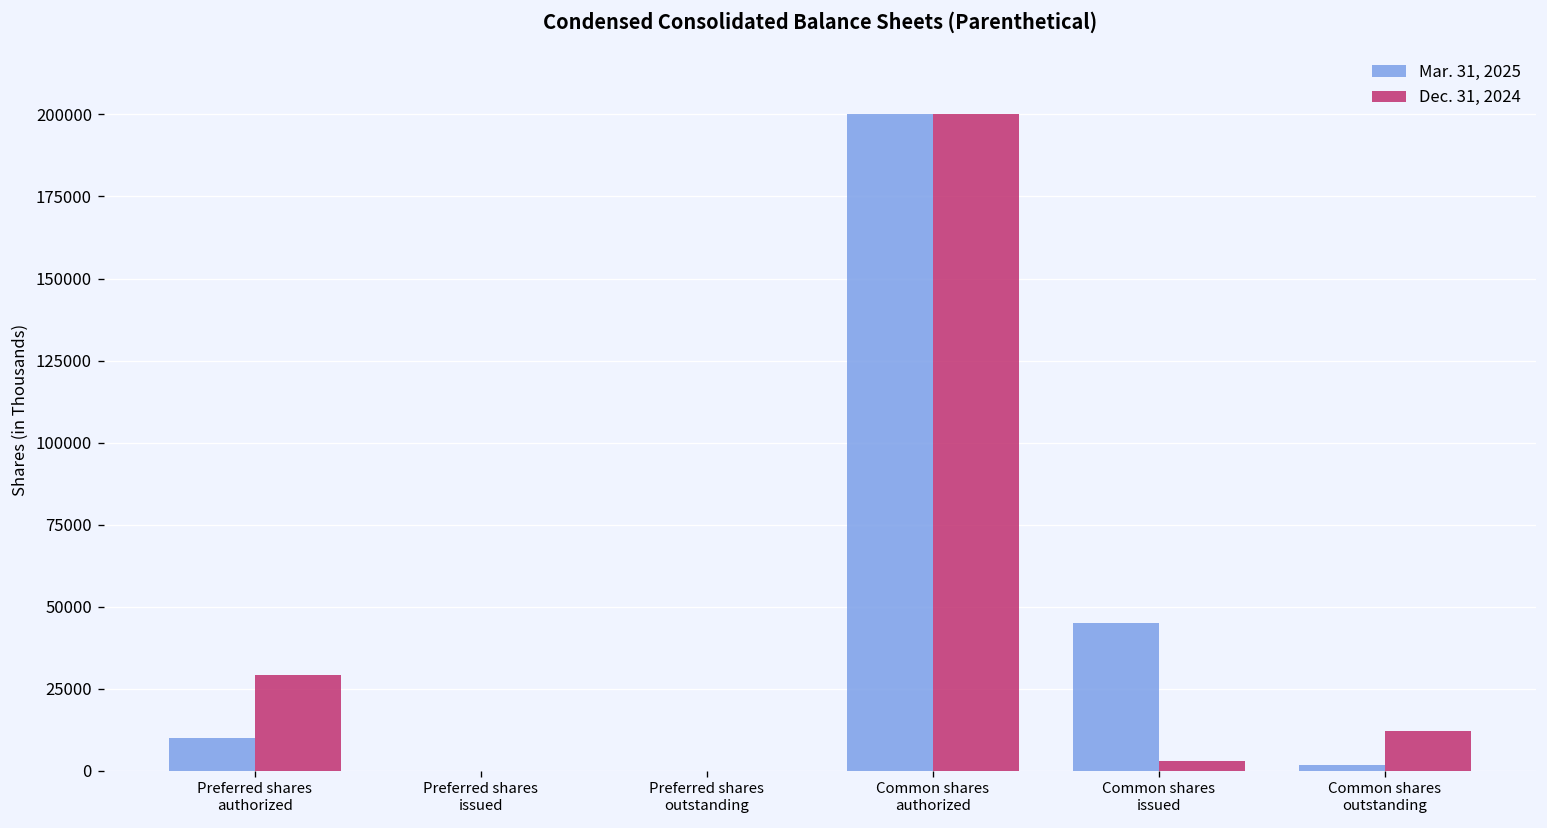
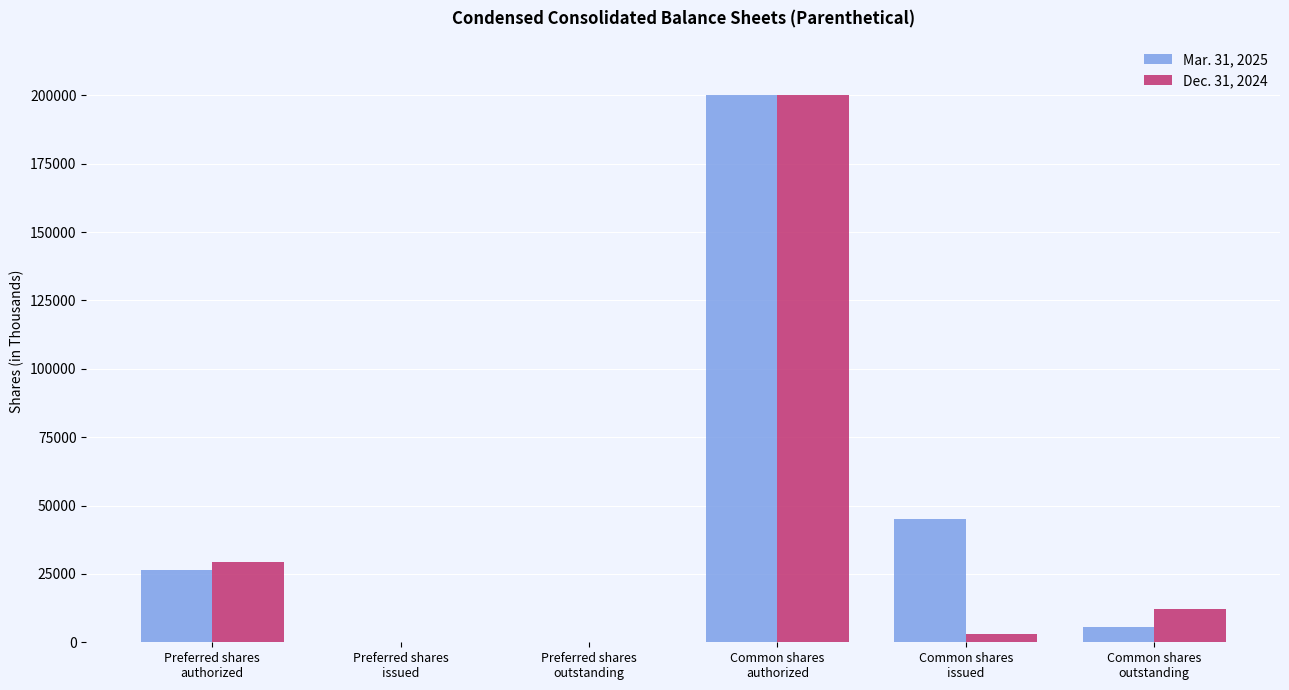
Mar. 31, 2025, Preferred shares authorized: 10000 -> 26000
Mar. 31, 2025, Common shares outstanding: 2000 -> 5000
